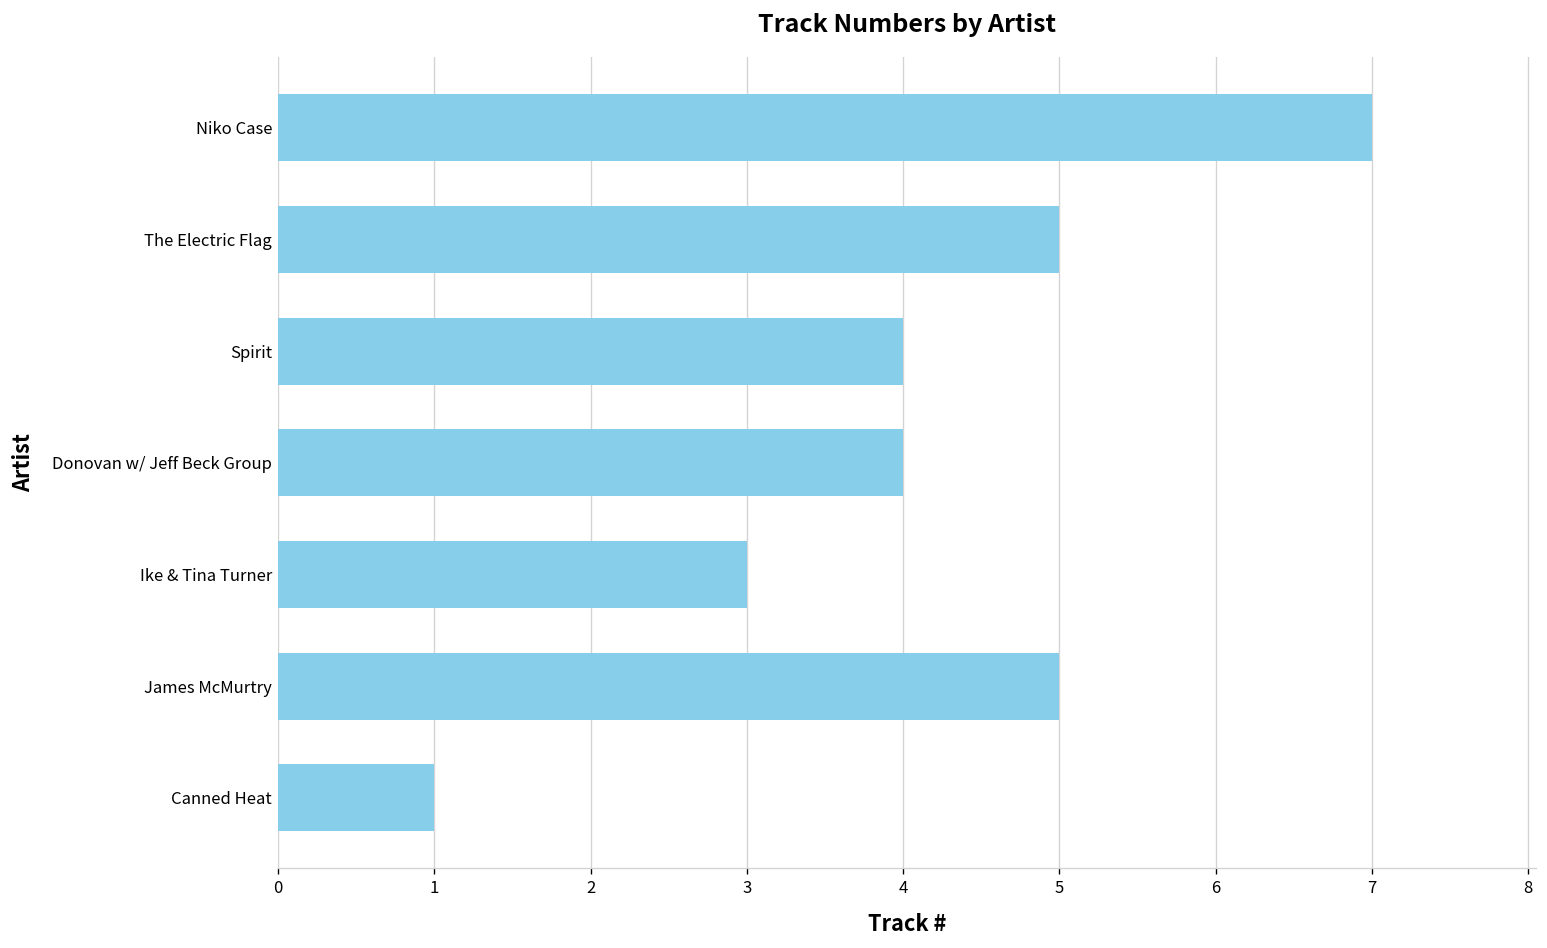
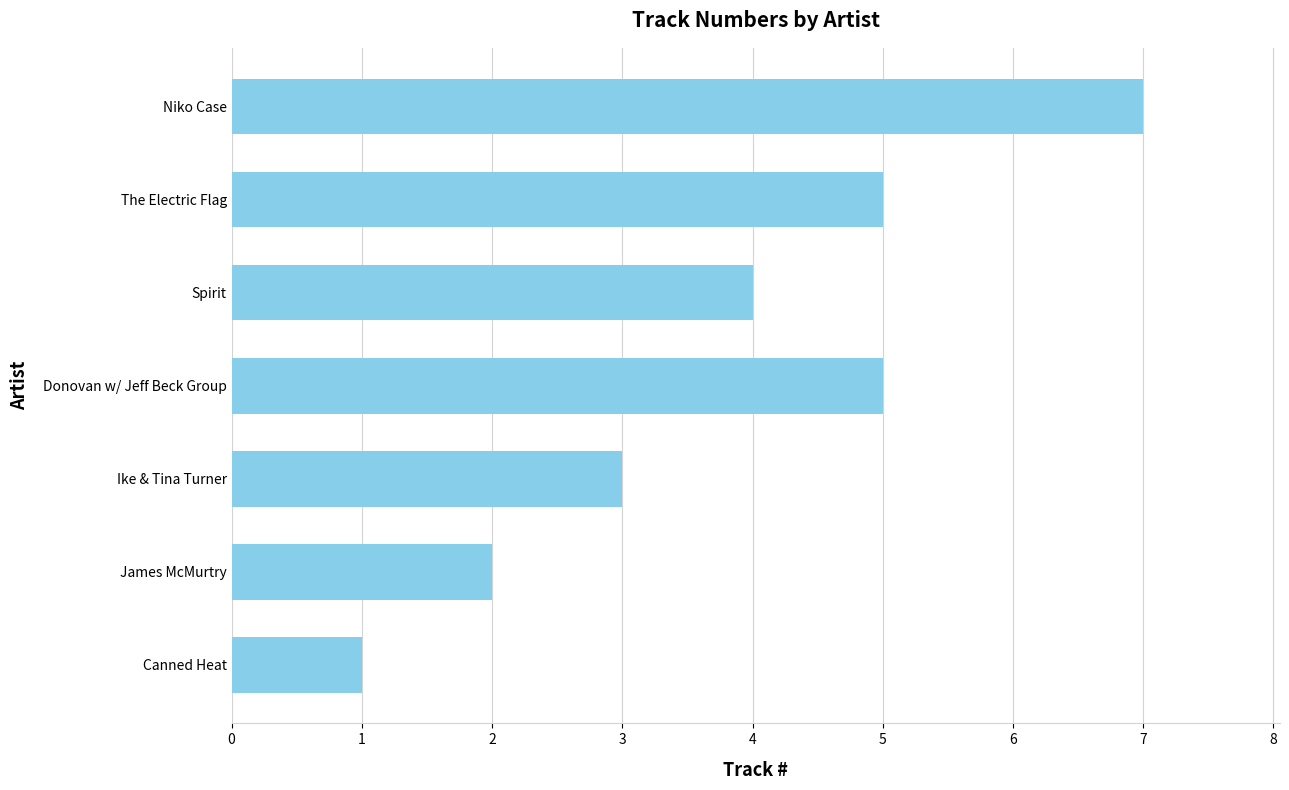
Donovan w/ Jeff Beck Group: 4 -> 5
James McMurtry: 5 -> 2
